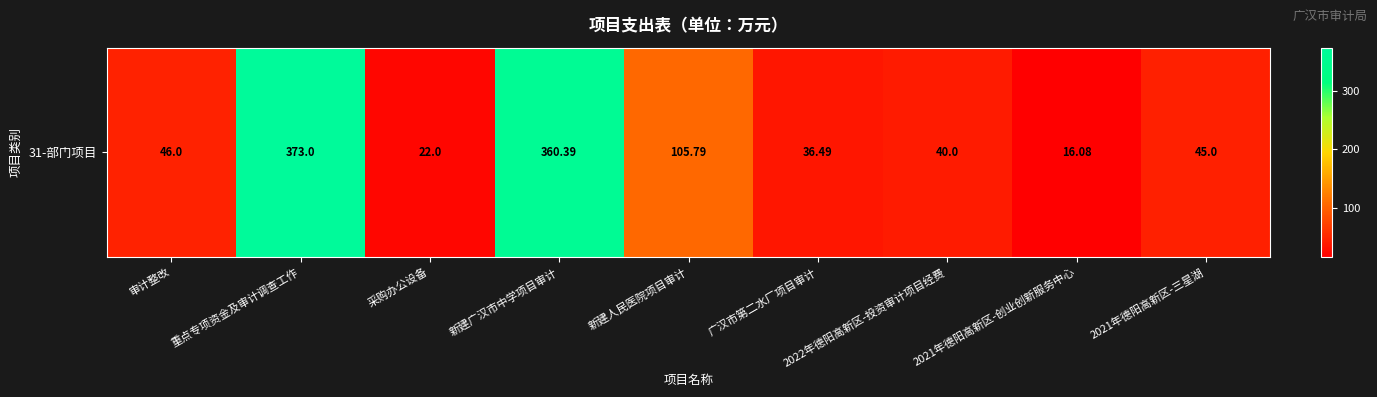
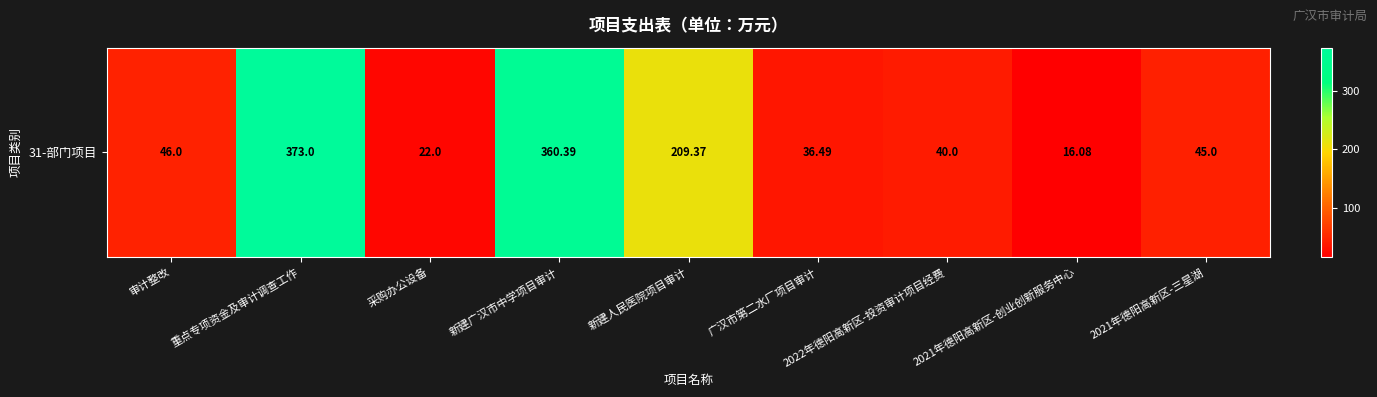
31-部门项目, 新建人民医院项目审计: 105.79 -> 209.37
